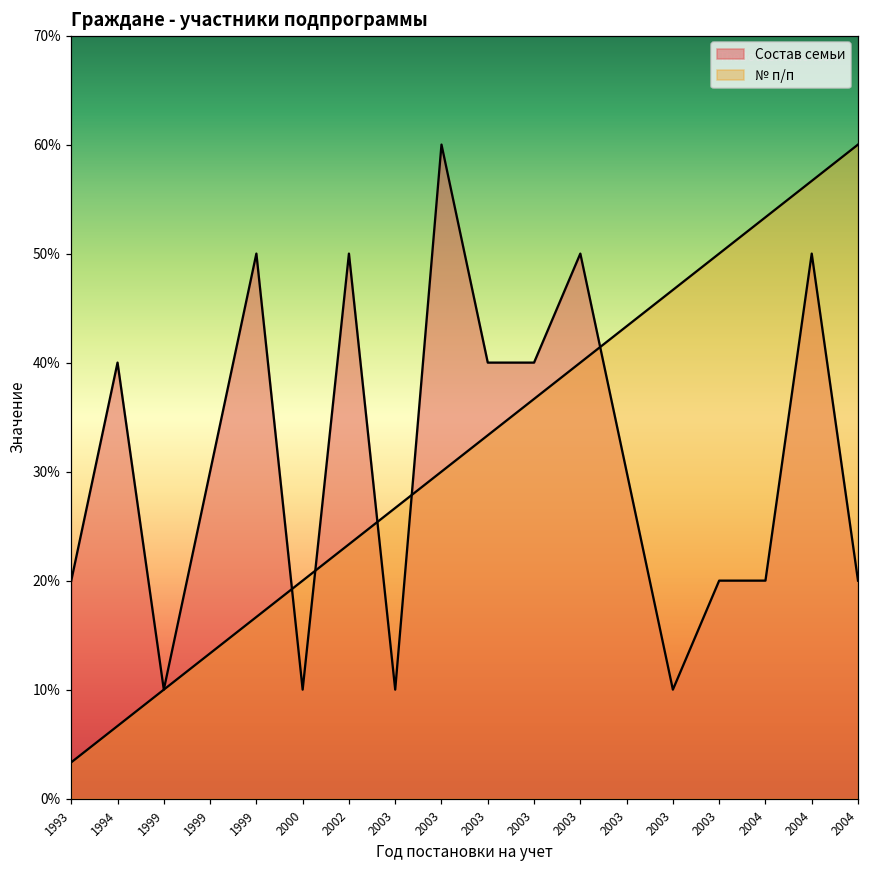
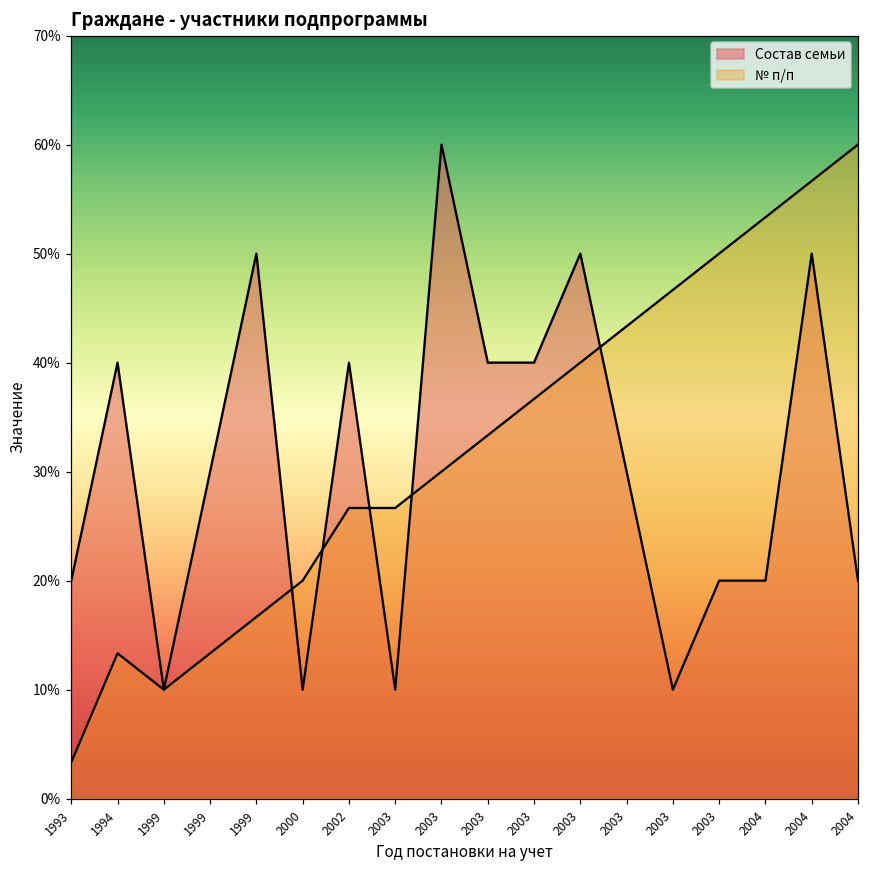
№ п/п, 1994: 7% -> 13%
Состав семьи, 2002: 50% -> 40%
№ п/п, 2002: 23% -> 27%
